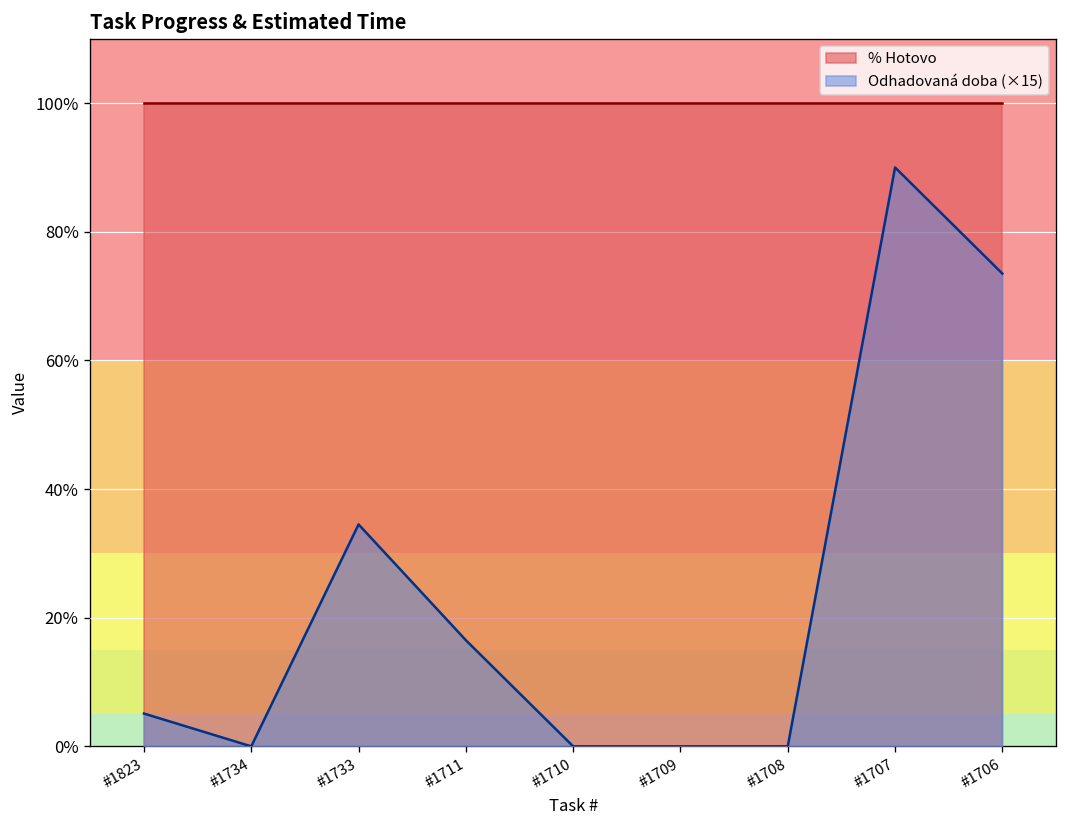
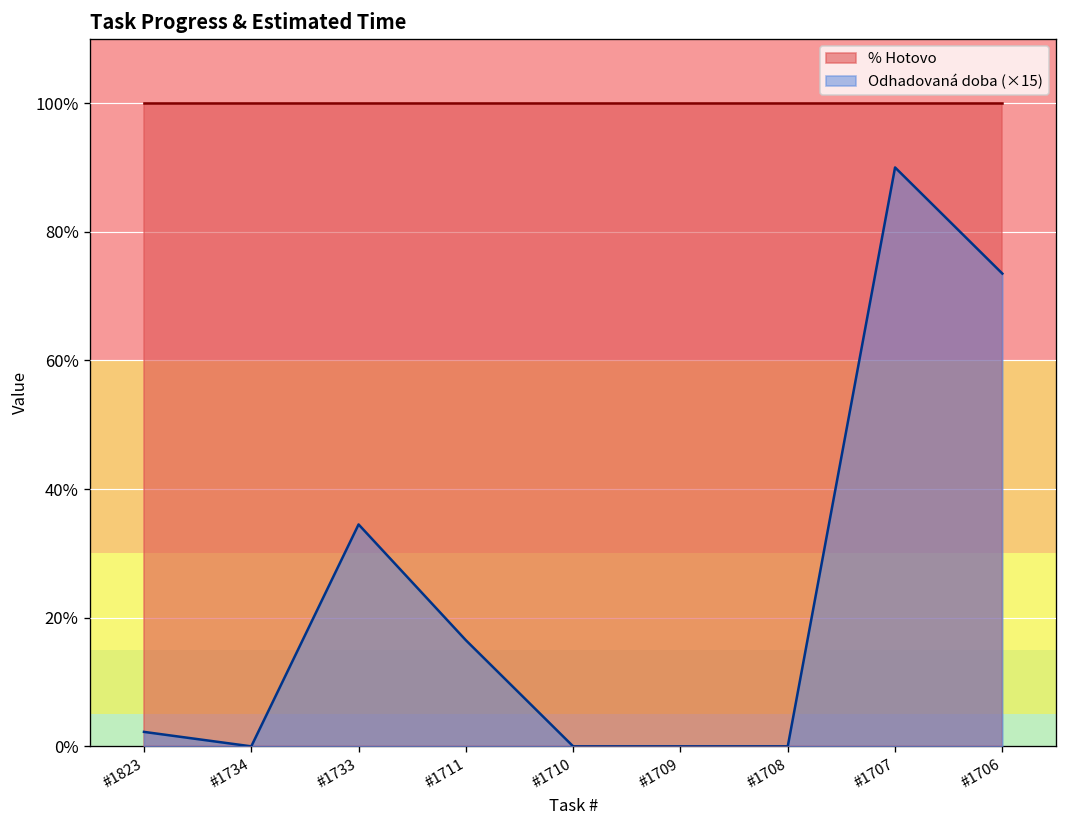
Odhadovaná doba (×15), #1823: 5% -> 2%
